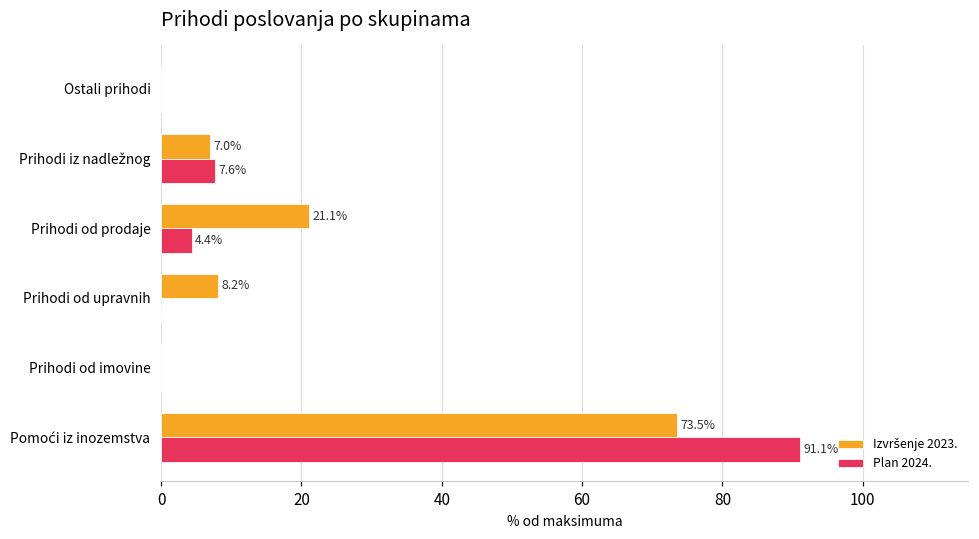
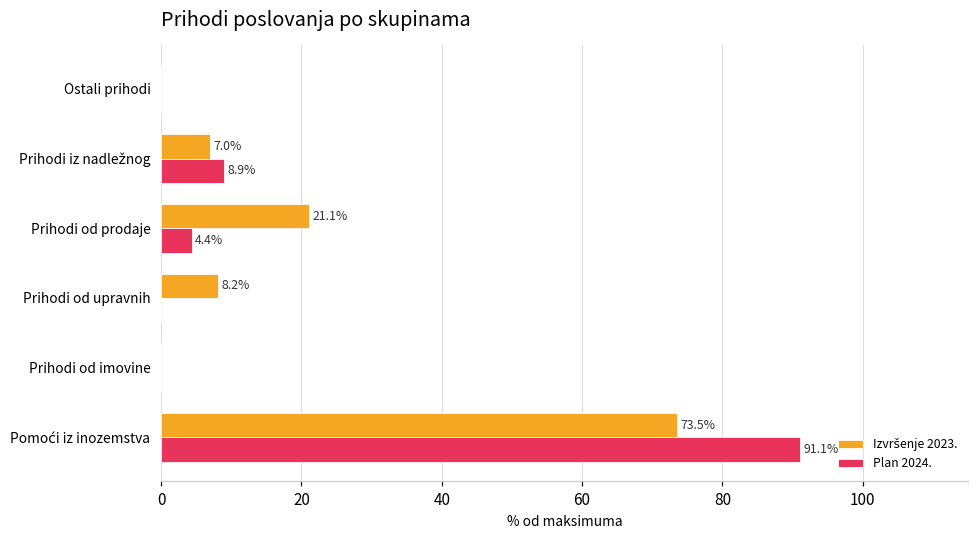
Plan 2024., Prihodi iz nadležnog: 7.6% -> 8.9%
